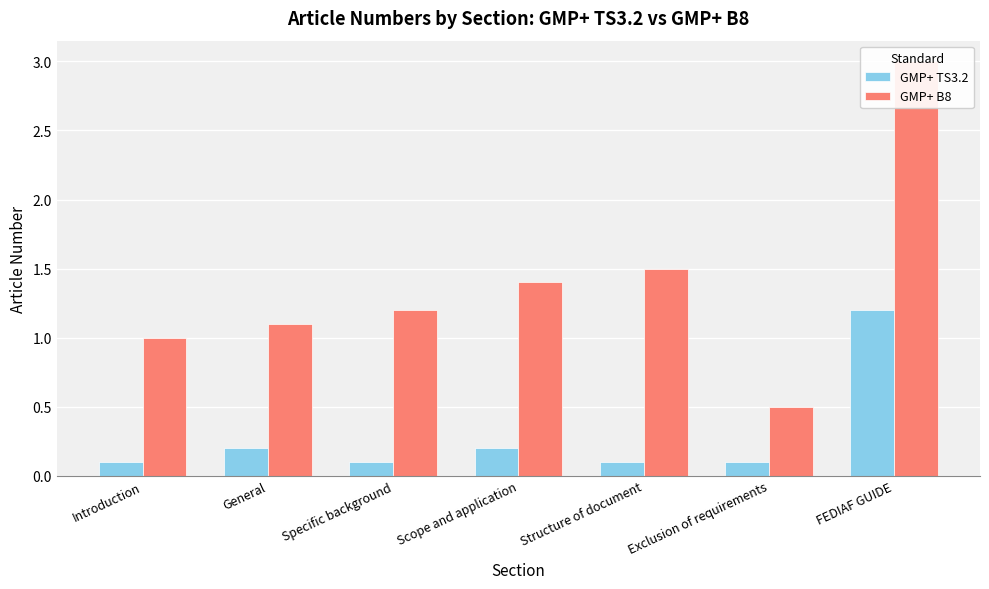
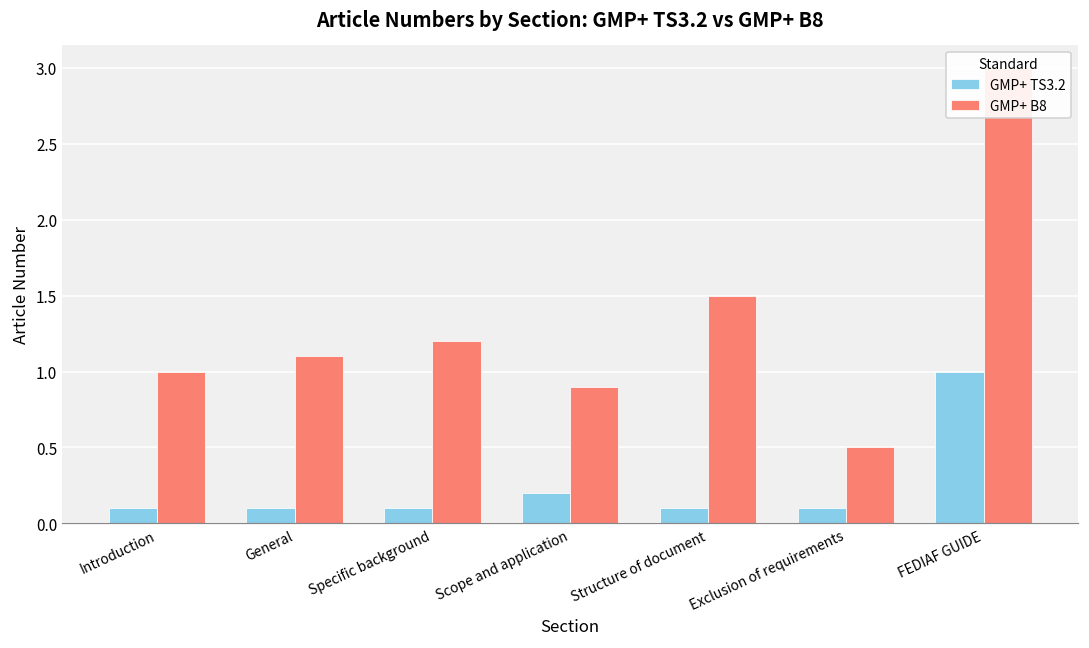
GMP+ TS3.2, General: 0.2 -> 0.1
GMP+ B8, Scope and application: 1.4 -> 0.9
GMP+ TS3.2, FEDIAF GUIDE: 1.2 -> 1.0
